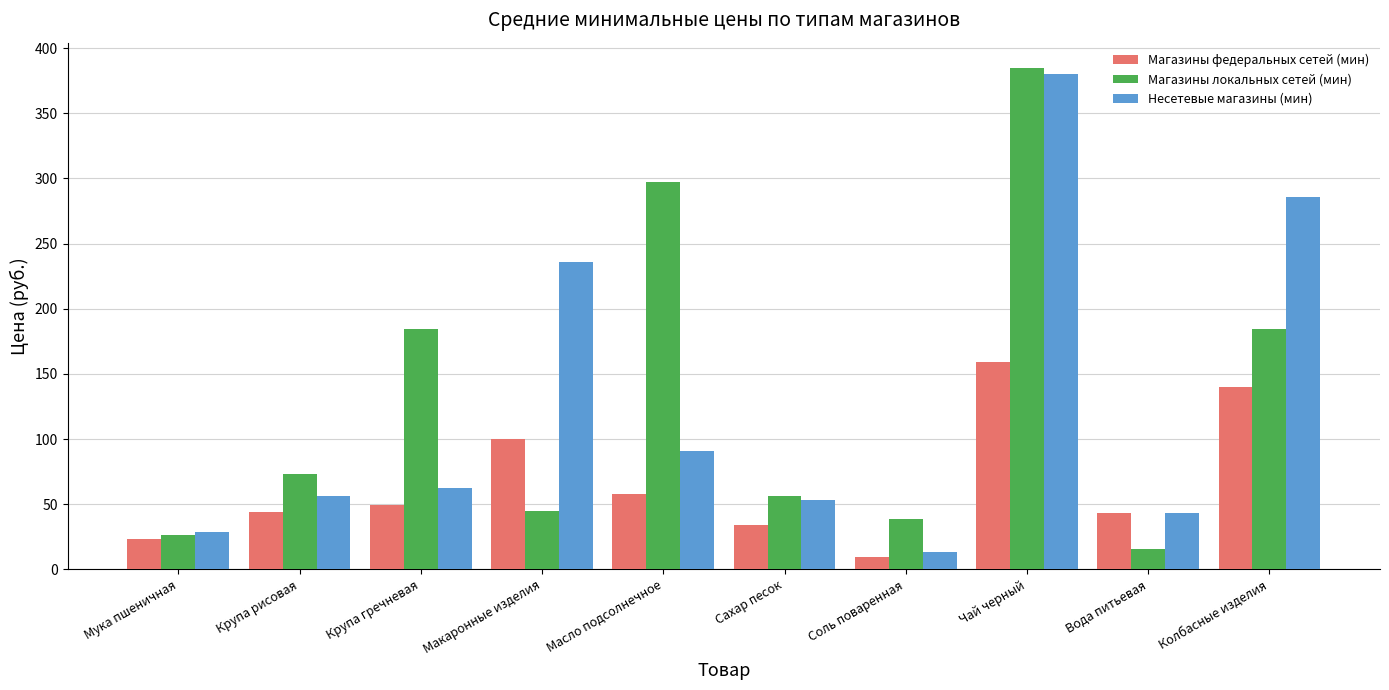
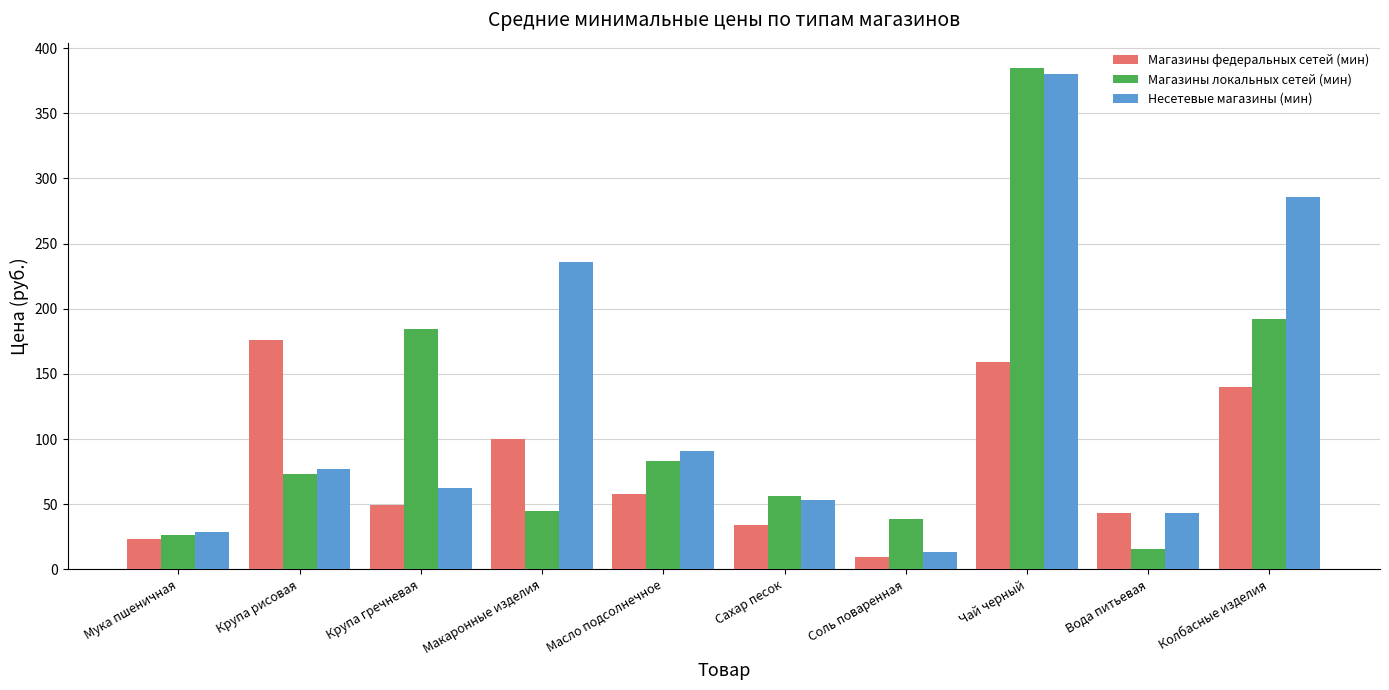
Магазины федеральных сетей (мин), Крупа рисовая: 44 -> 176
Несетевые магазины (мин), Крупа рисовая: 57 -> 77
Магазины локальных сетей (мин), Масло подсолнечное: 298 -> 83
Магазины локальных сетей (мин), Колбасные изделия: 184 -> 192
